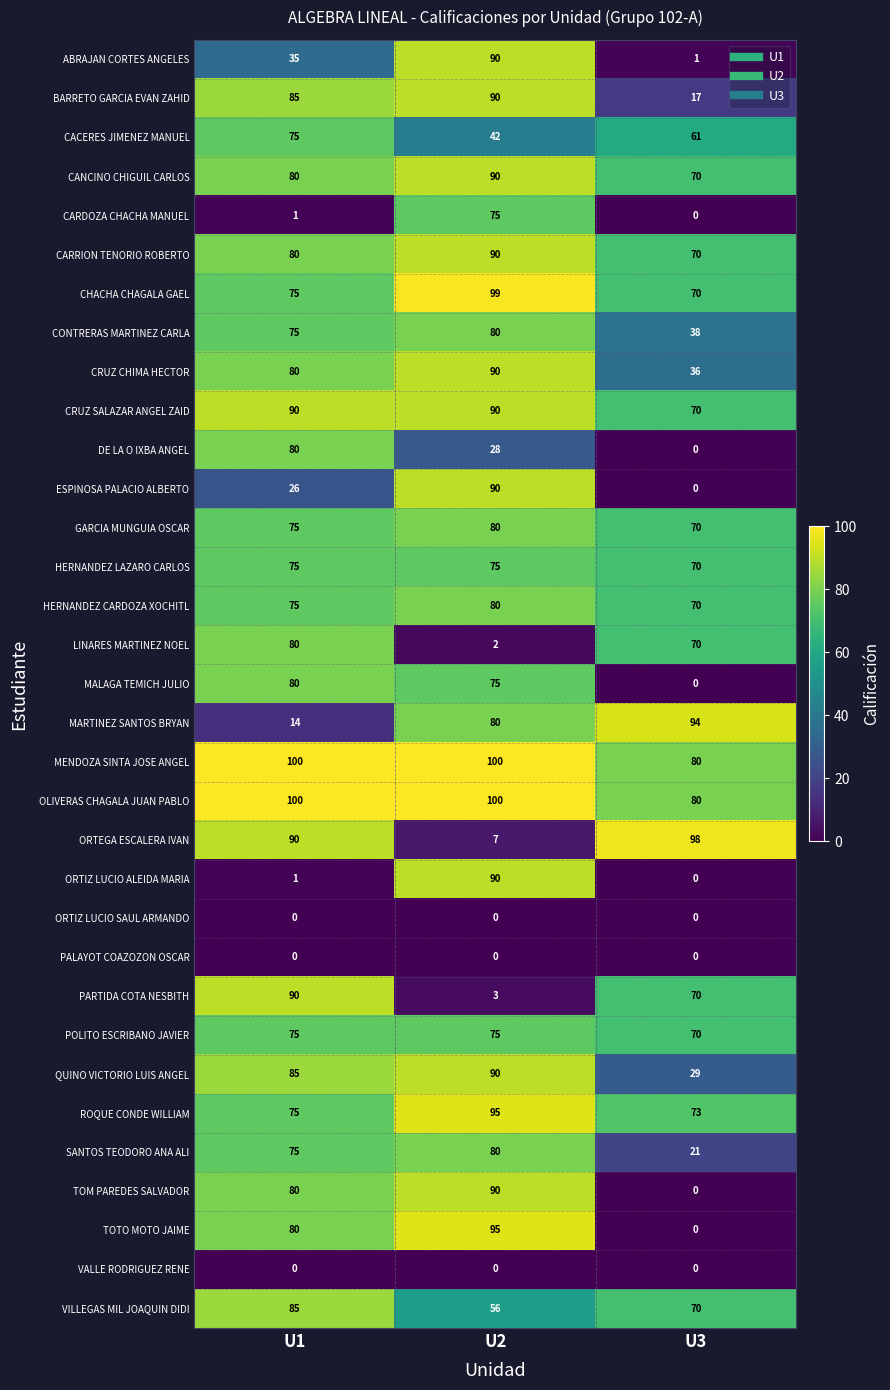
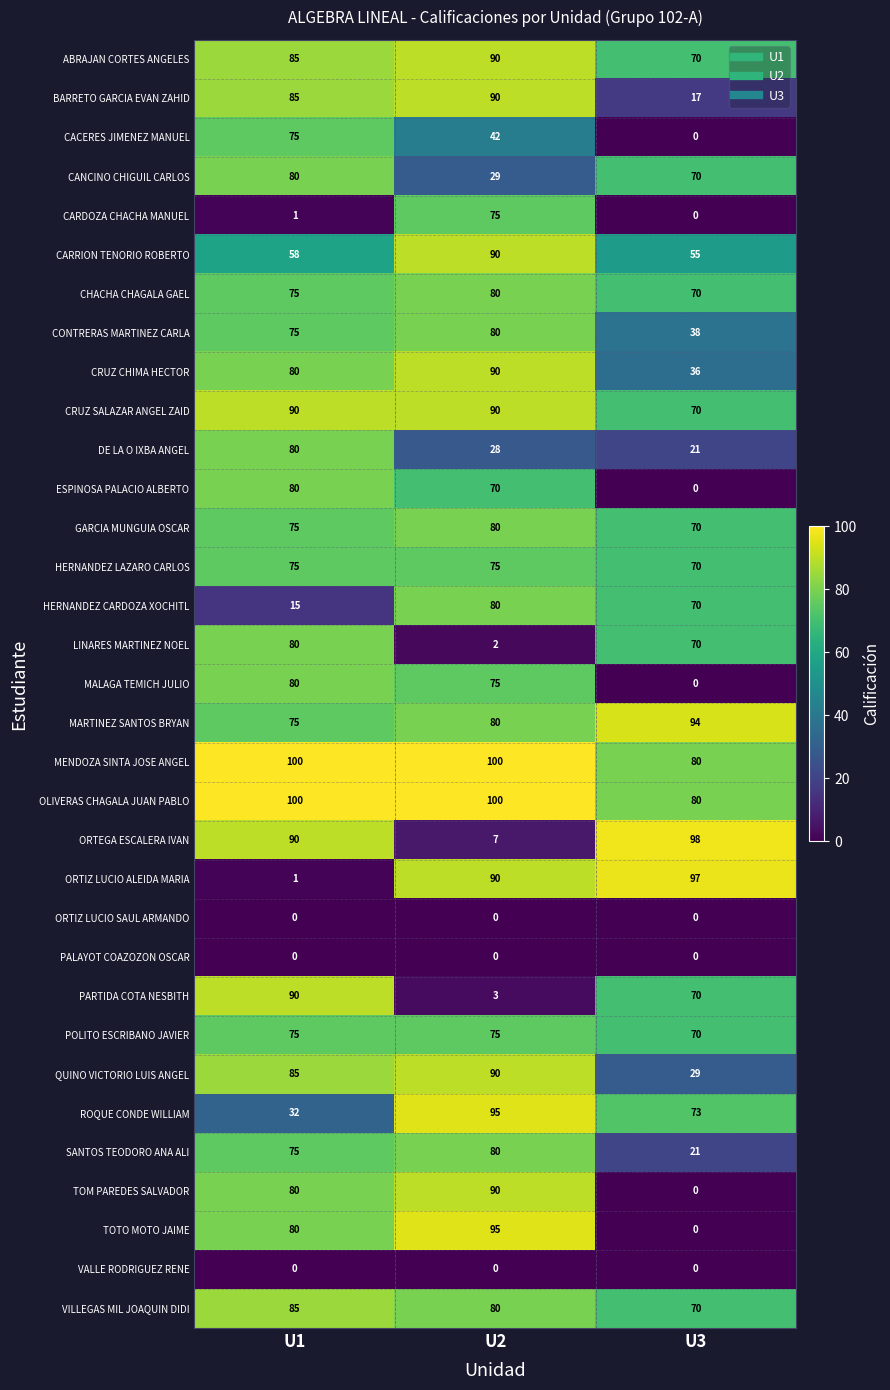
ABRAJAN CORTES ANGELES, U1: 35 -> 85
ABRAJAN CORTES ANGELES, U3: 1 -> 70
CACERES JIMENEZ MANUEL, U3: 61 -> 0
CANCINO CHIGUIL CARLOS, U2: 90 -> 29
CARRION TENORIO ROBERTO, U1: 80 -> 58
CARRION TENORIO ROBERTO, U3: 70 -> 55
CHACHA CHAGALA GAEL, U2: 99 -> 80
DE LA O IXBA ANGEL, U3: 0 -> 21
ESPINOSA PALACIO ALBERTO, U1: 26 -> 80
ESPINOSA PALACIO ALBERTO, U2: 90 -> 70
HERNANDEZ CARDOZA XOCHITL, U1: 75 -> 15
MARTINEZ SANTOS BRYAN, U1: 14 -> 75
ORTIZ LUCIO ALEIDA MARIA, U3: 0 -> 97
ROQUE CONDE WILLIAM, U1: 75 -> 32
VILLEGAS MIL JOAQUIN DIDI, U2: 56 -> 80
